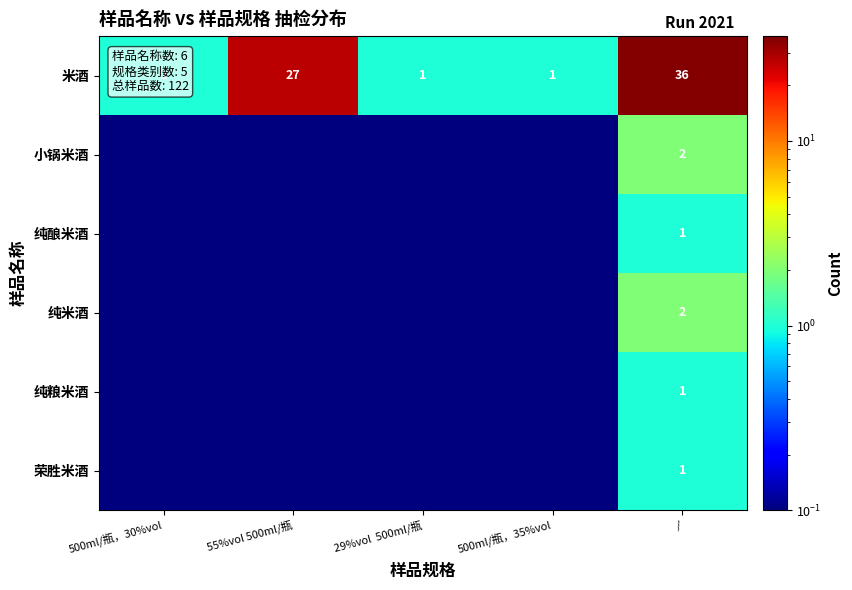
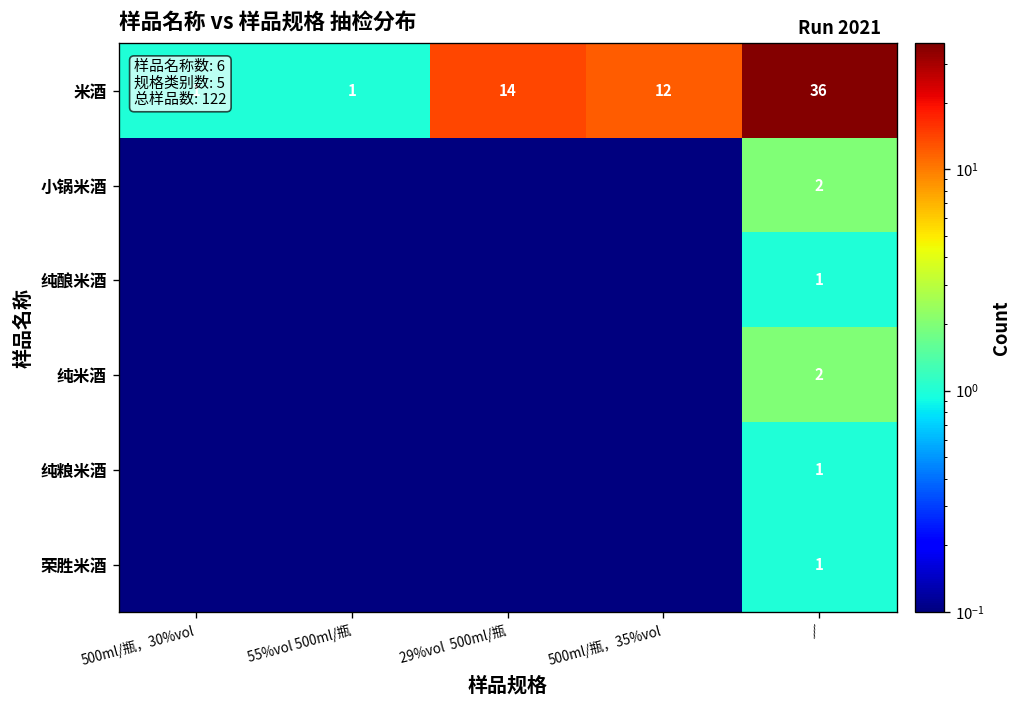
米酒, 55%vol 500ml/瓶: 27 -> 1
米酒, 29%vol 500ml/瓶: 1 -> 14
米酒, 500ml/瓶，35%vol: 1 -> 12
